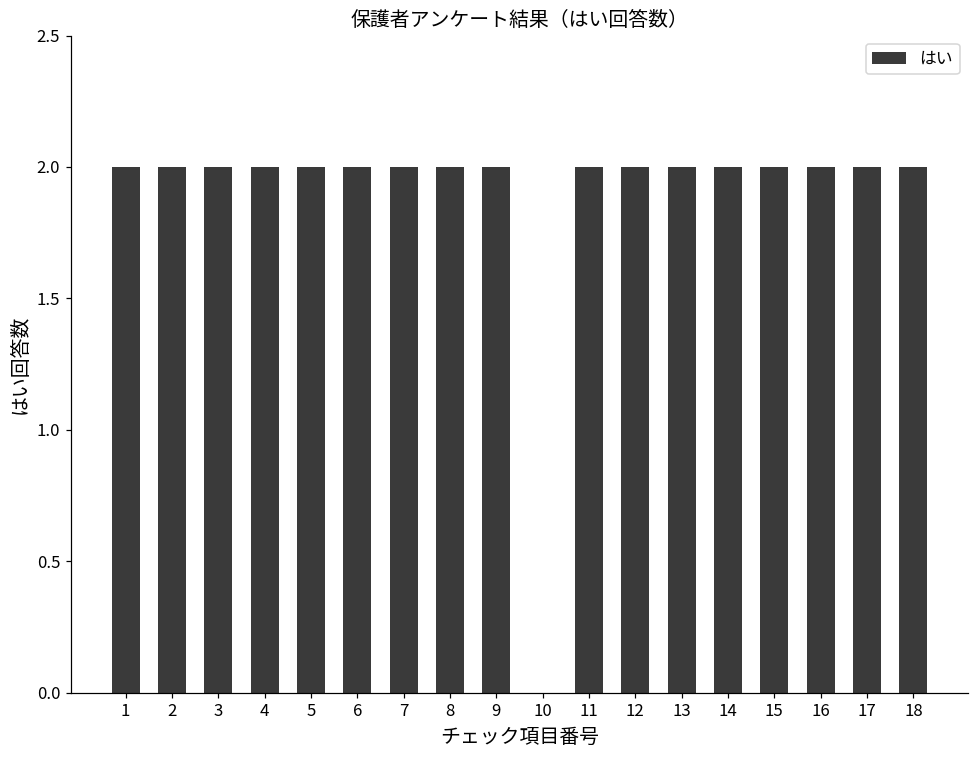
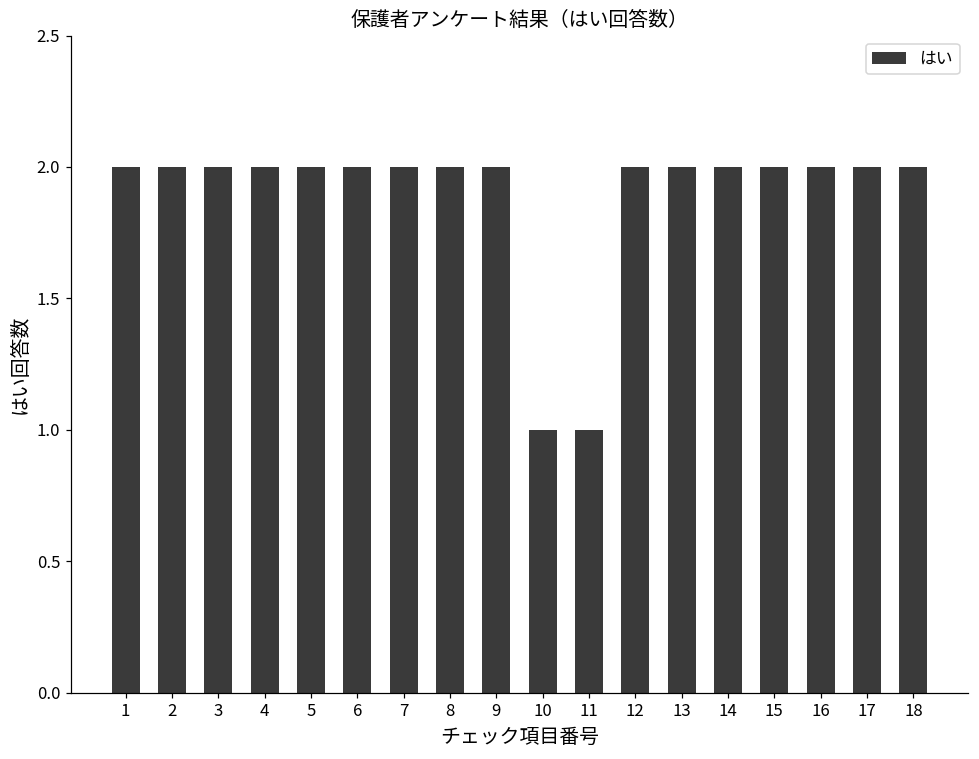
10: 0 -> 1
11: 2 -> 1
